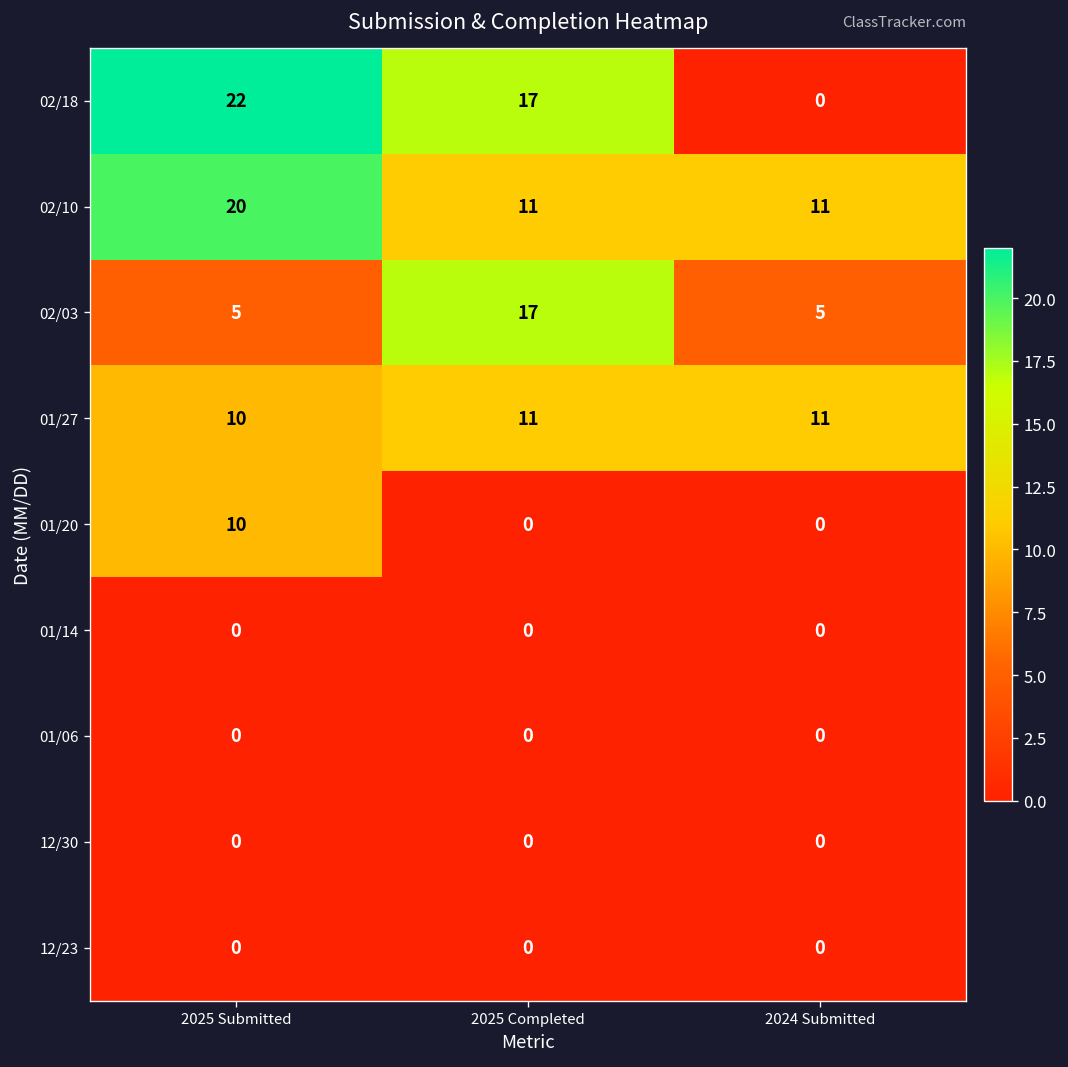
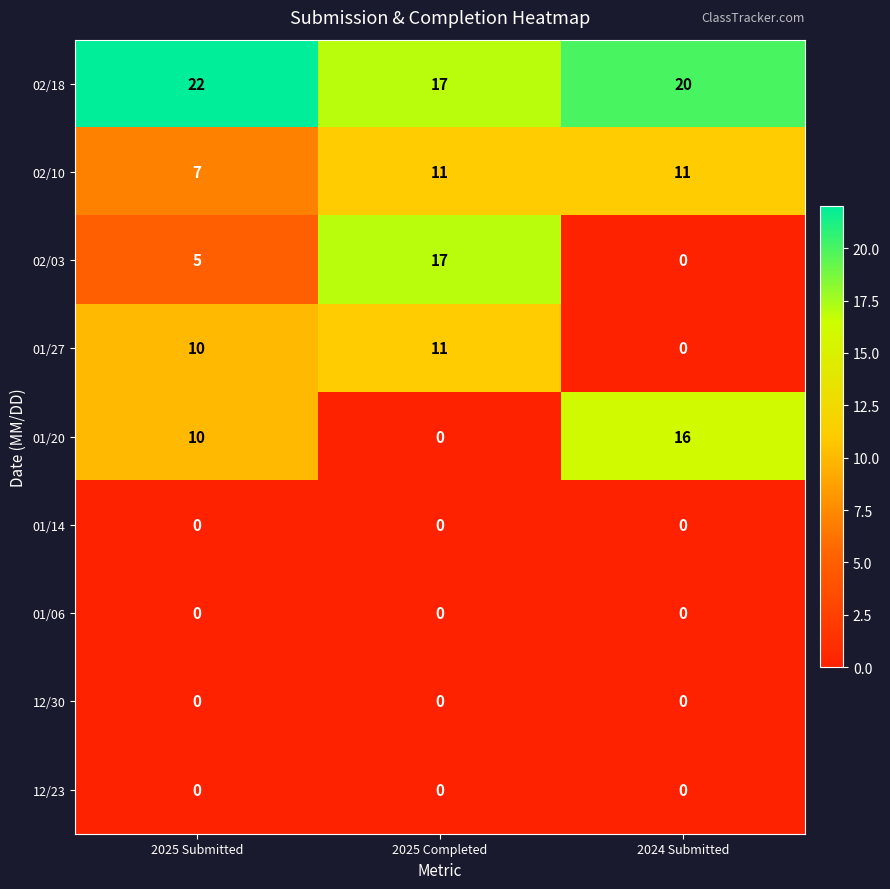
02/18, 2024 Submitted: 0 -> 20
02/10, 2025 Submitted: 20 -> 7
02/03, 2024 Submitted: 5 -> 0
01/27, 2024 Submitted: 11 -> 0
01/20, 2024 Submitted: 0 -> 16
